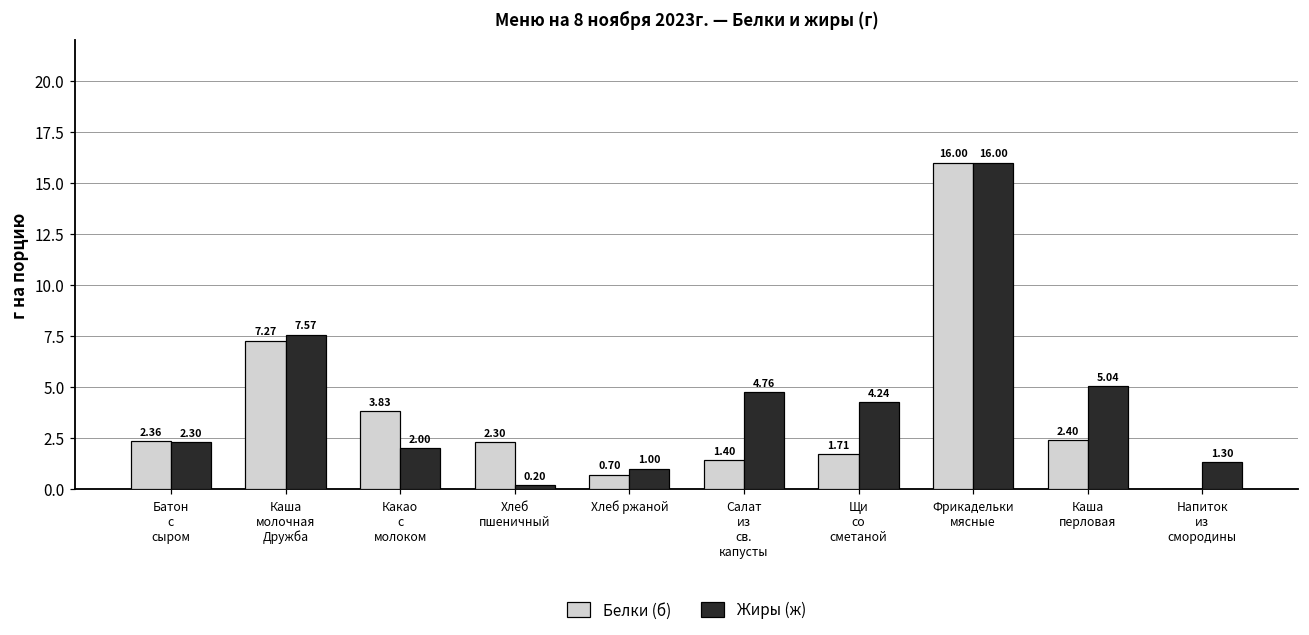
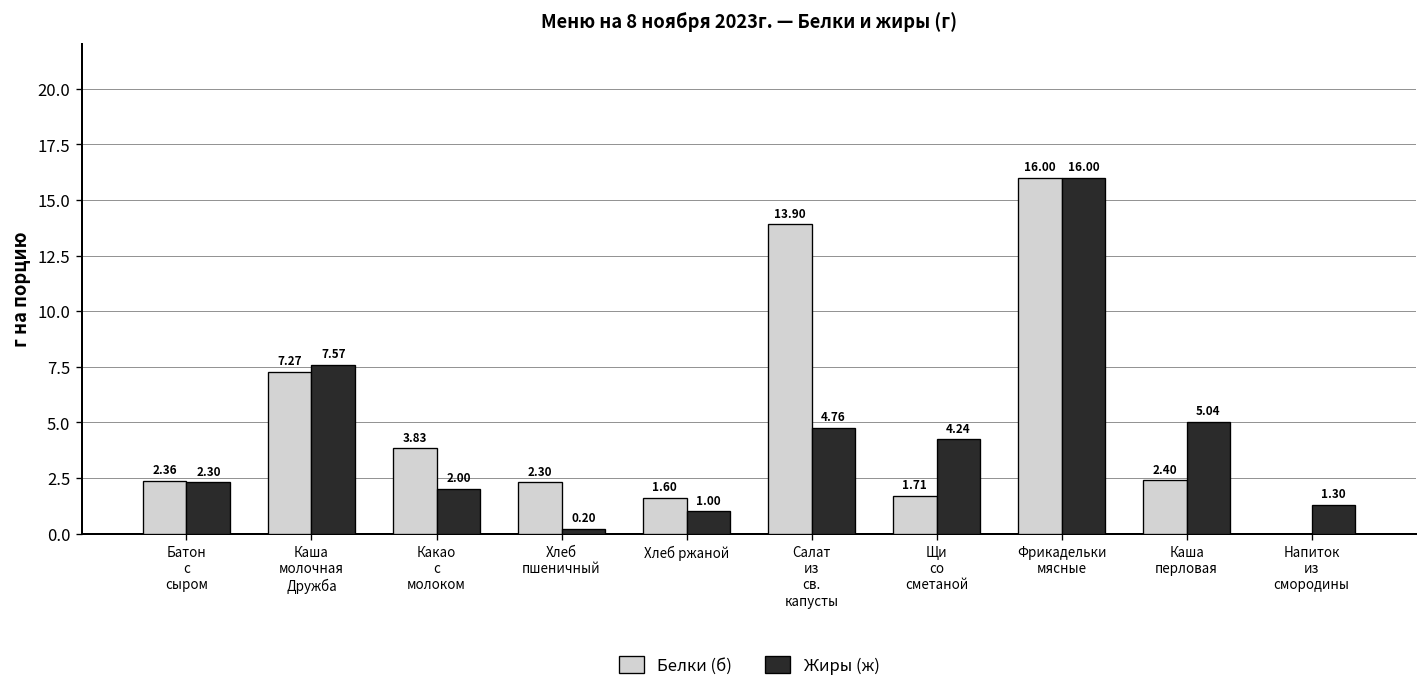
Белки (б), Хлеб ржаной: 0.70 -> 1.60
Белки (б), Салат из св. капусты: 1.40 -> 13.90
